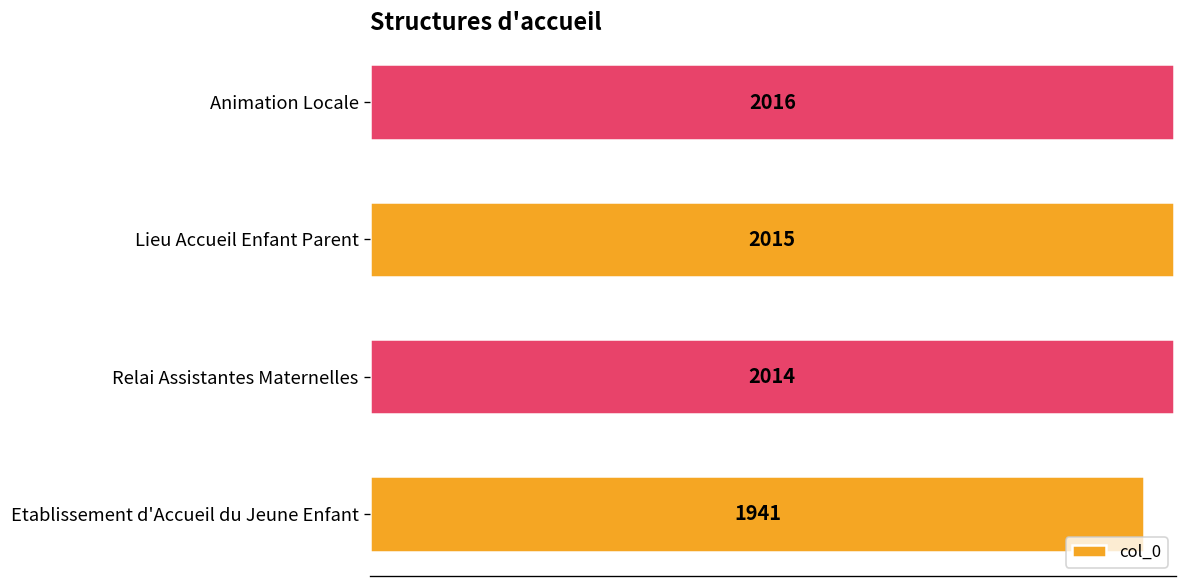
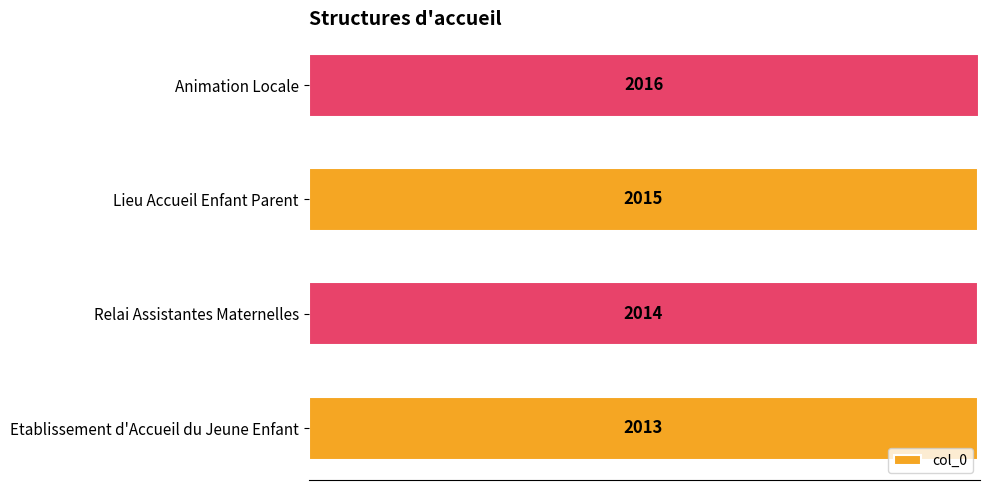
Etablissement d'Accueil du Jeune Enfant: 1941 -> 2013
